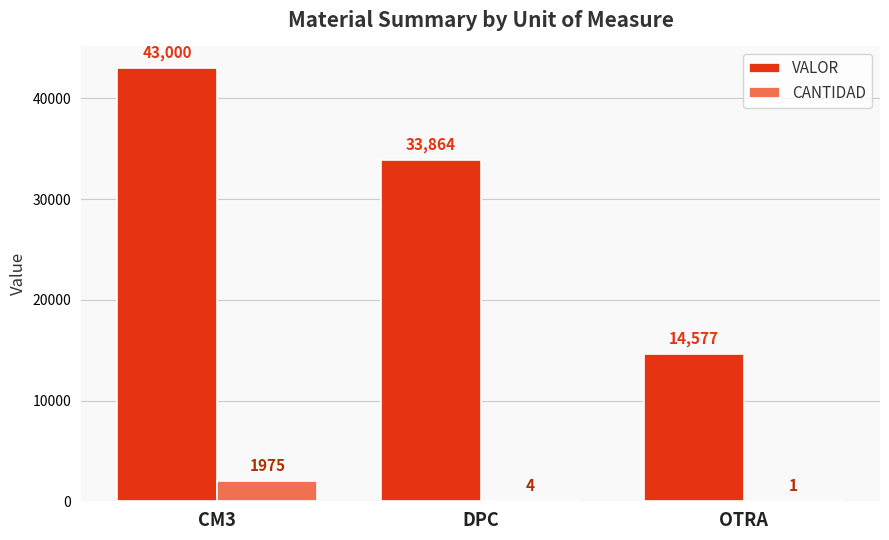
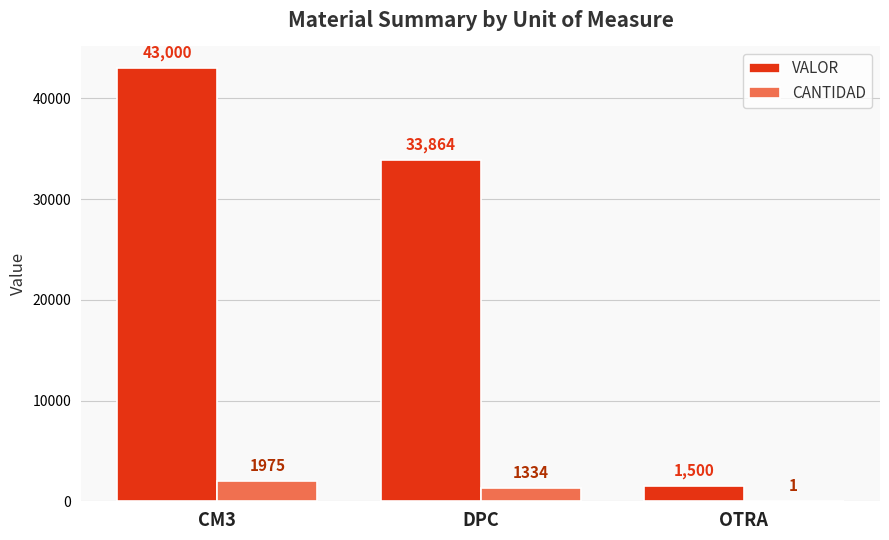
CANTIDAD, DPC: 4 -> 1334
VALOR, OTRA: 14,577 -> 1,500
